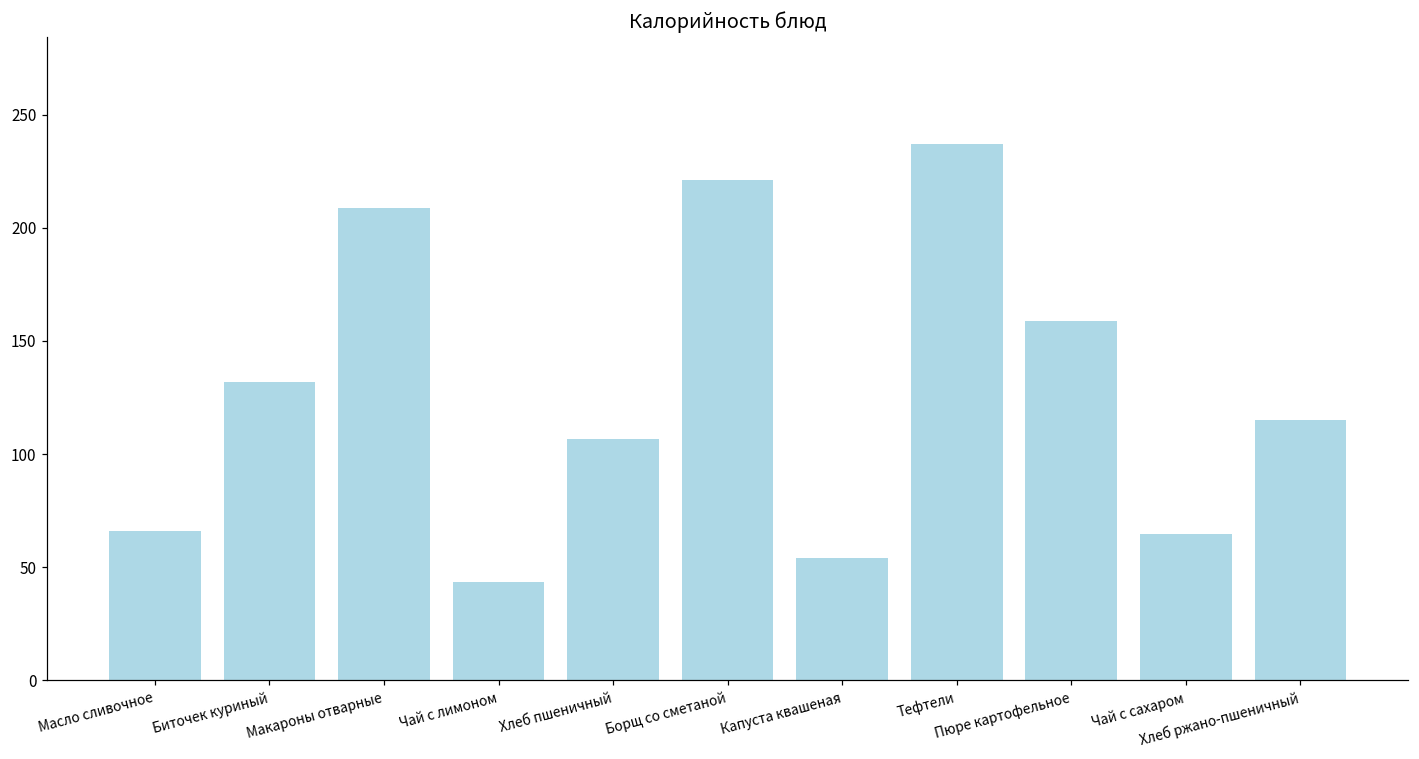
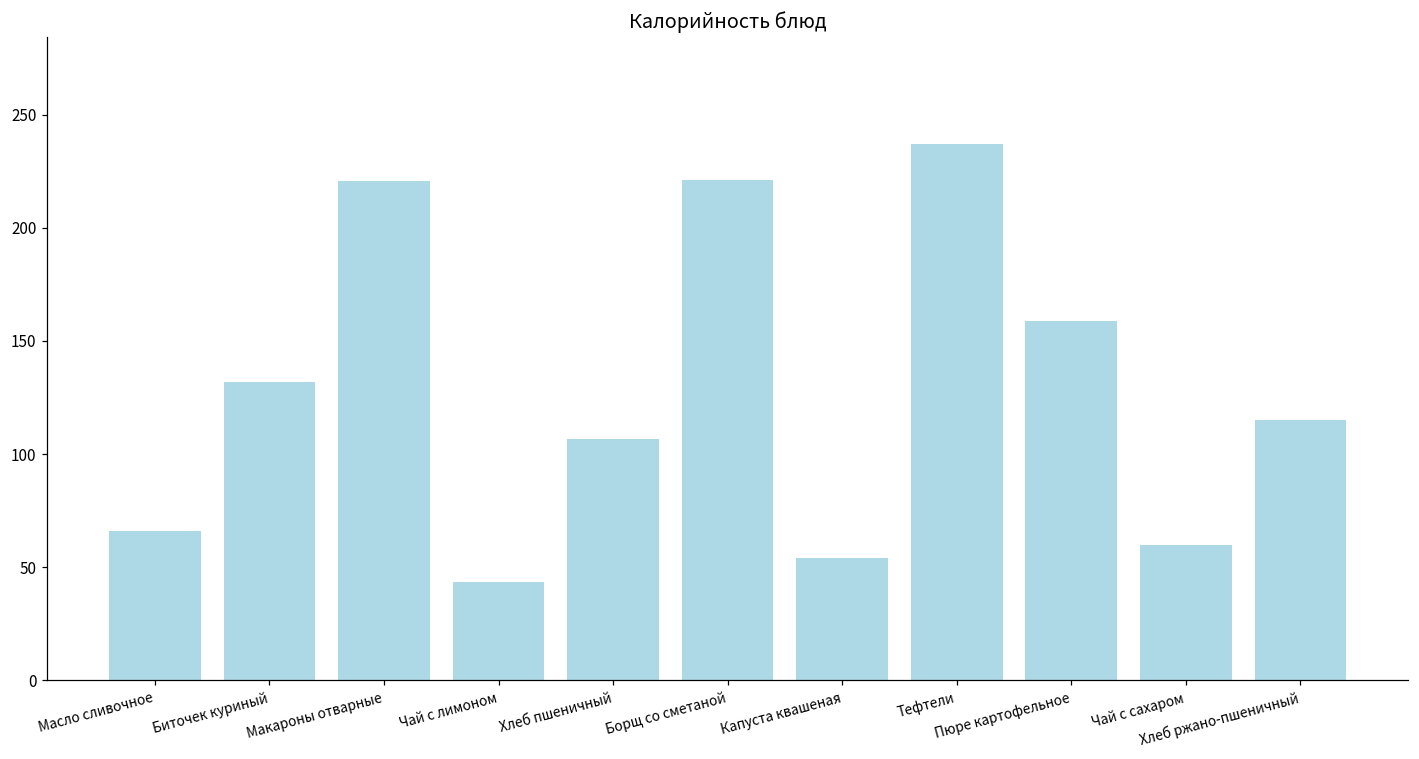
Макароны отварные: 209 -> 221
Чай с сахаром: 65 -> 60
